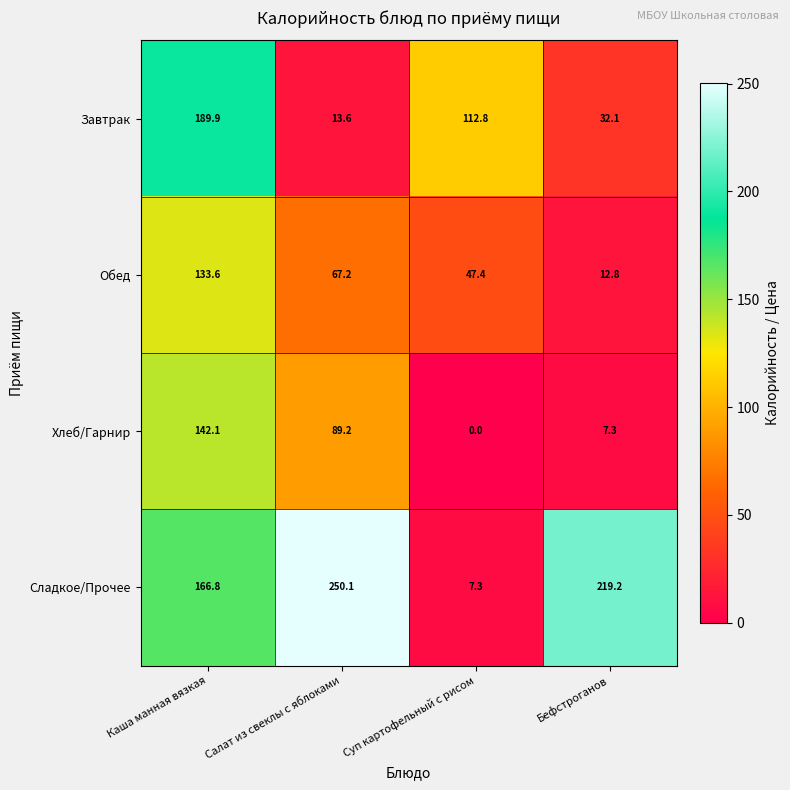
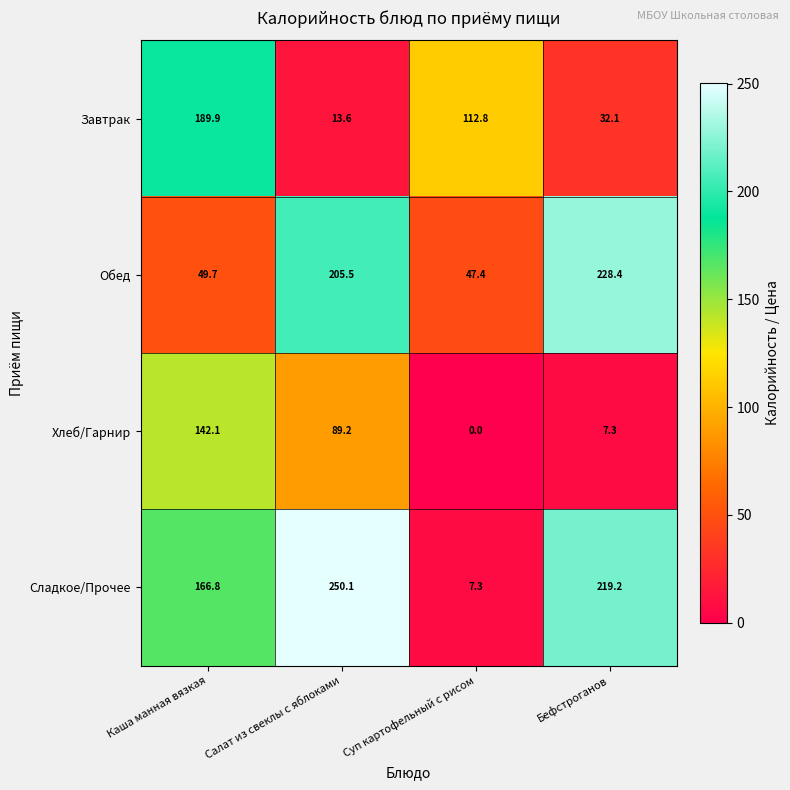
Обед, Каша манная вязкая: 133.6 -> 49.7
Обед, Салат из свеклы с яблоками: 67.2 -> 205.5
Обед, Бефстроганов: 12.8 -> 228.4
